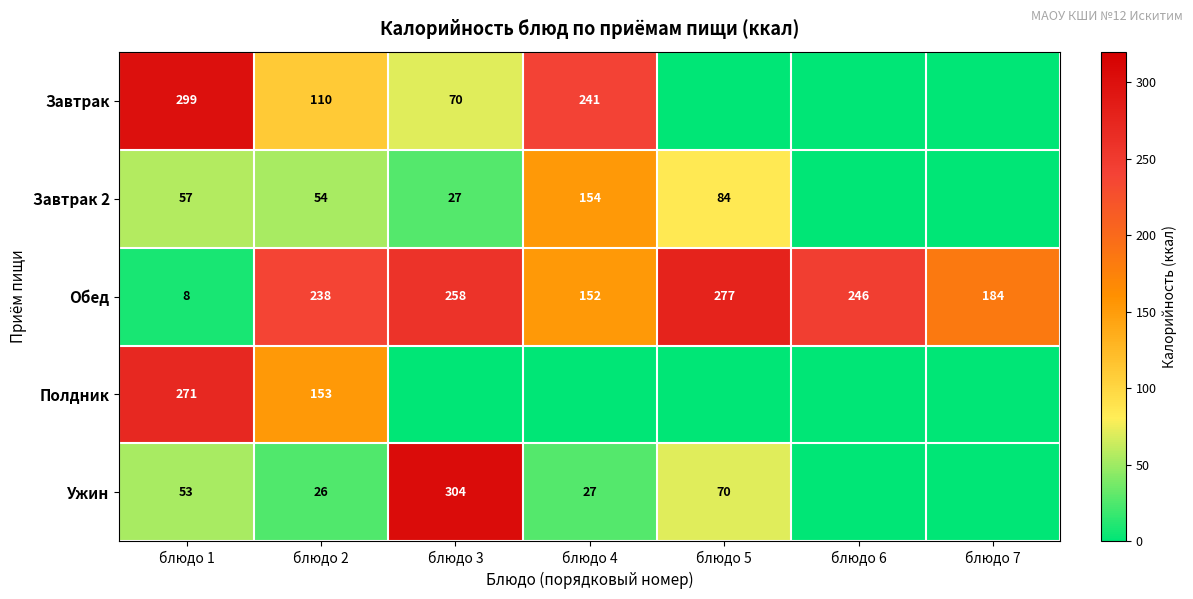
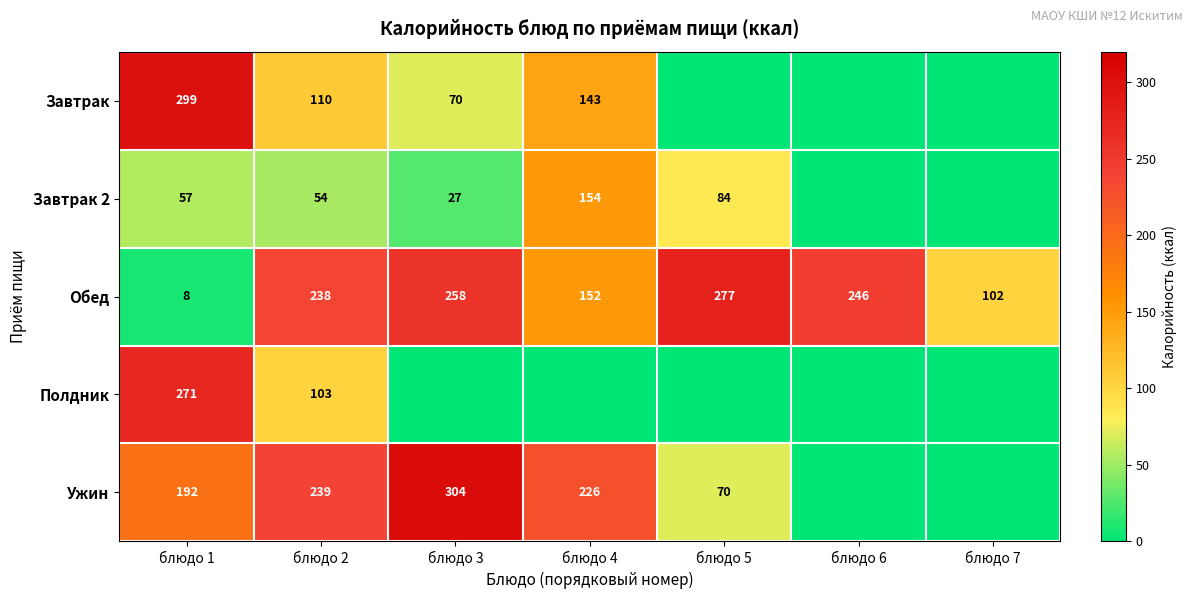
Завтрак, блюдо 4: 241 -> 143
Обед, блюдо 7: 184 -> 102
Полдник, блюдо 2: 153 -> 103
Ужин, блюдо 1: 53 -> 192
Ужин, блюдо 2: 26 -> 239
Ужин, блюдо 4: 27 -> 226
